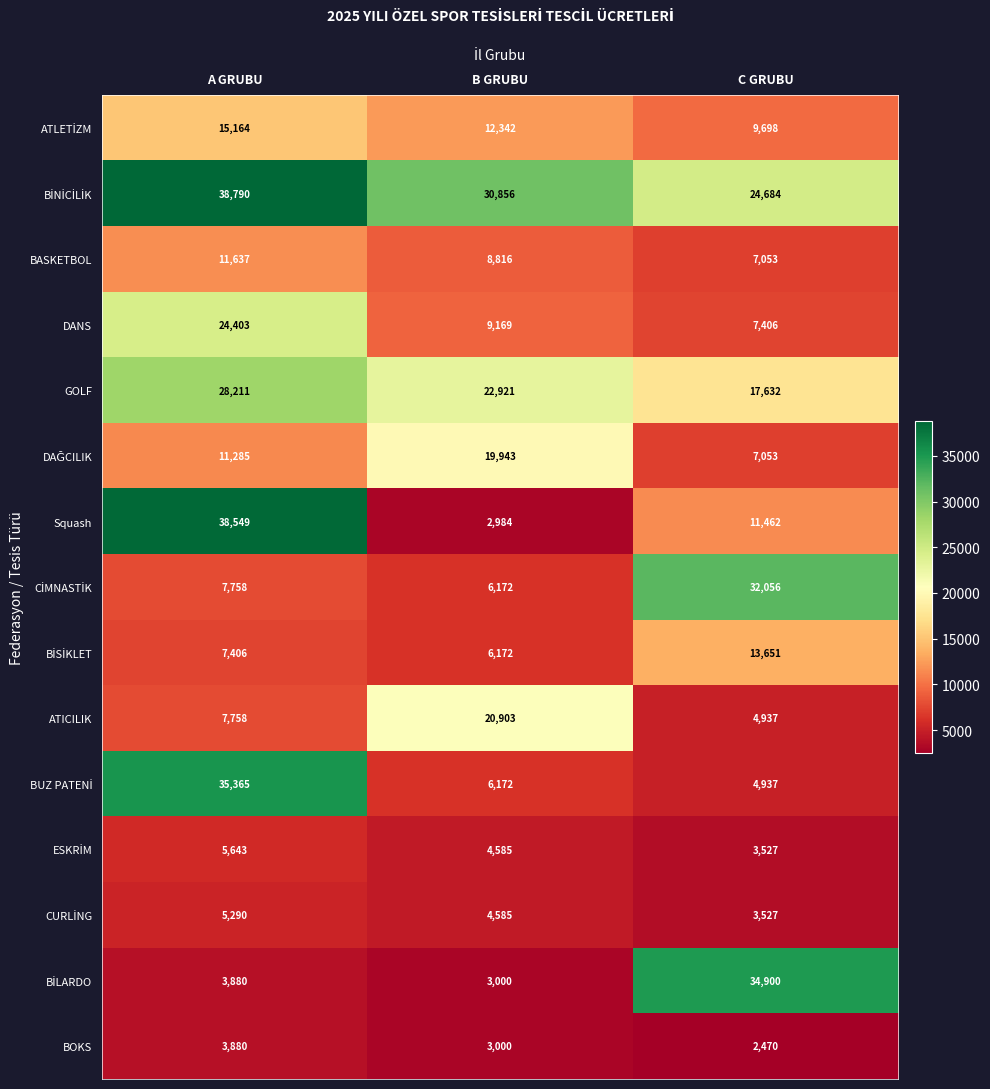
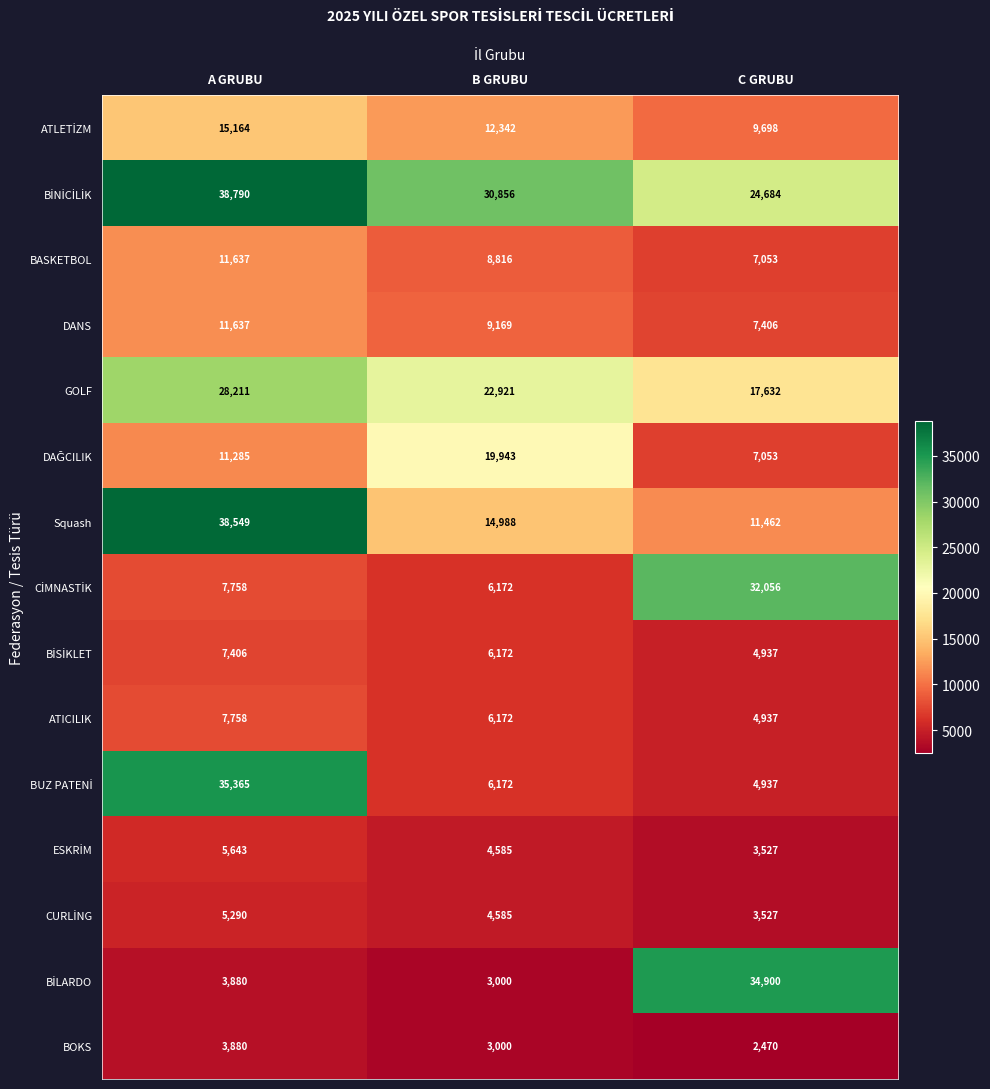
DANS, A GRUBU: 24,403 -> 11,637
Squash, B GRUBU: 2,984 -> 14,988
BİSİKLET, C GRUBU: 13,651 -> 4,937
ATICILIK, B GRUBU: 20,903 -> 6,172
